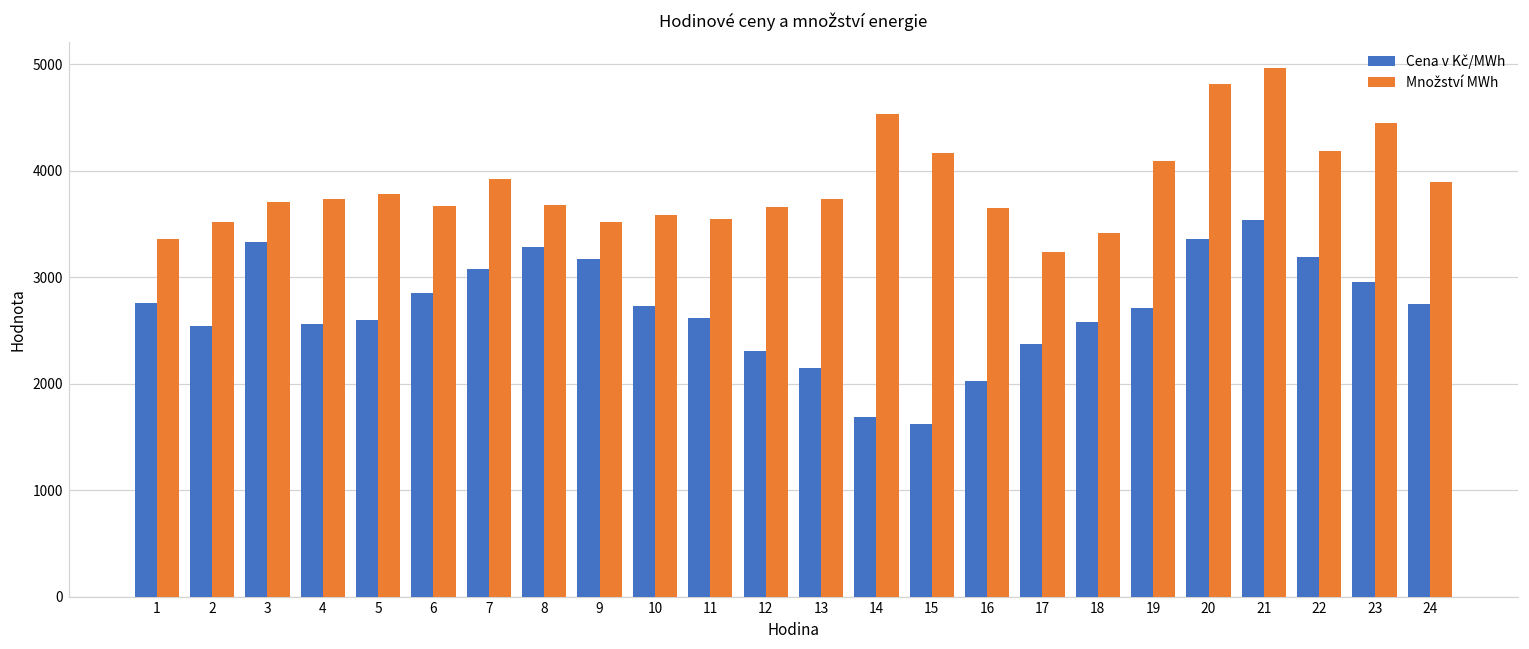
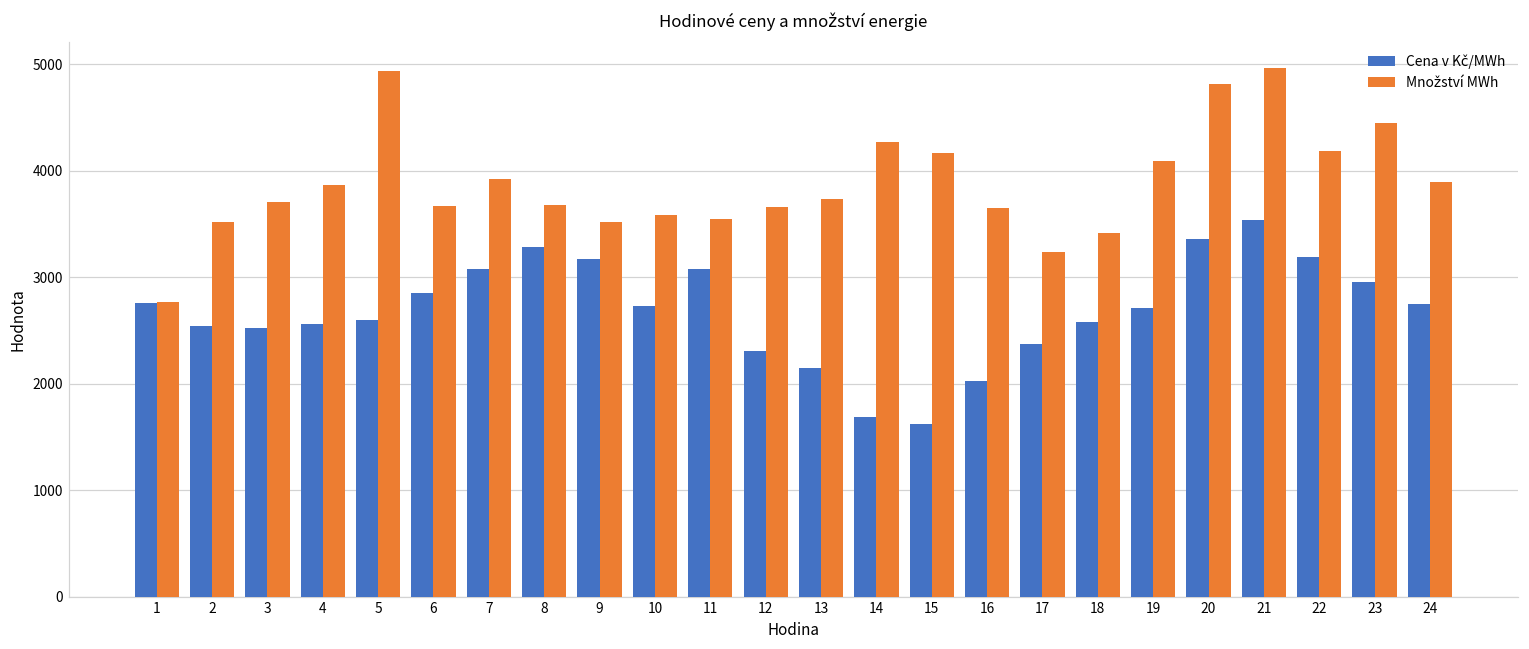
Množství MWh, 1: 3400 -> 2800
Cena v Kč/MWh, 3: 3300 -> 2500
Množství MWh, 4: 3700 -> 3900
Množství MWh, 5: 3800 -> 4900
Cena v Kč/MWh, 11: 2600 -> 3100
Množství MWh, 14: 4500 -> 4300
